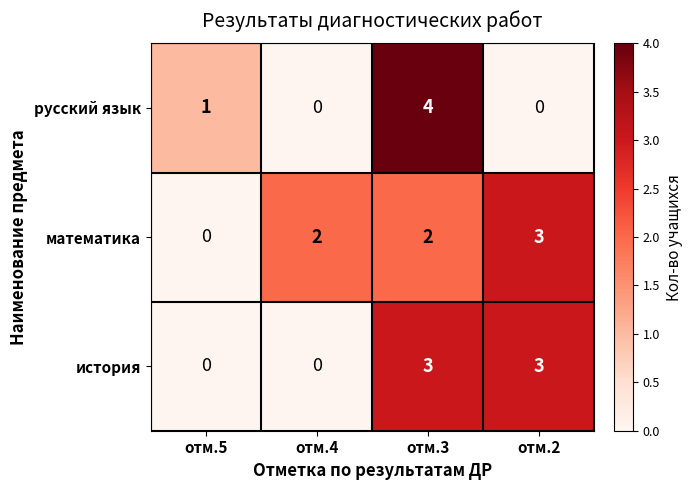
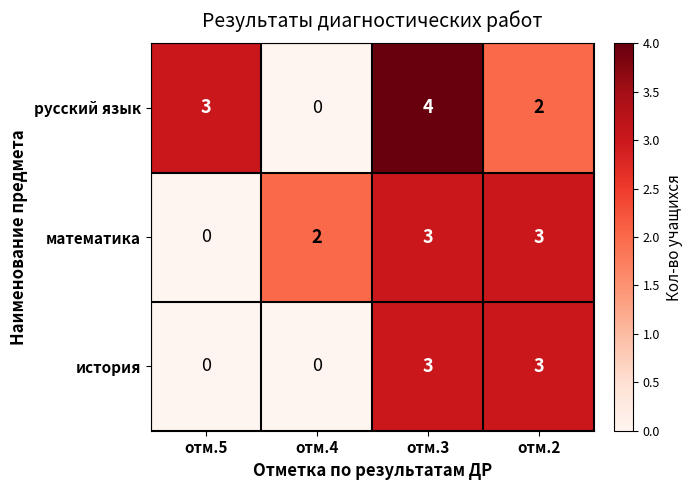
русский язык, отм.5: 1 -> 3
русский язык, отм.2: 0 -> 2
математика, отм.3: 2 -> 3
